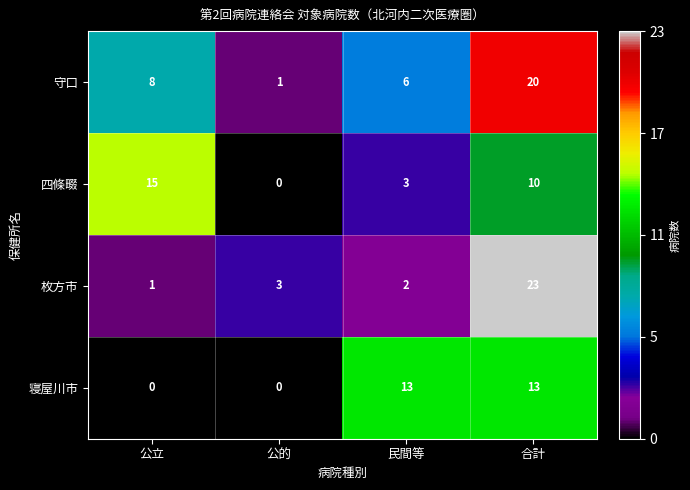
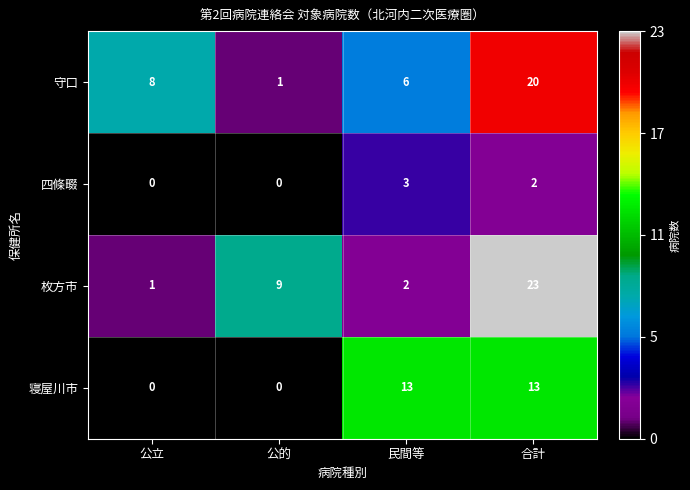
四條畷, 公立: 15 -> 0
四條畷, 合計: 10 -> 2
枚方市, 公的: 3 -> 9
